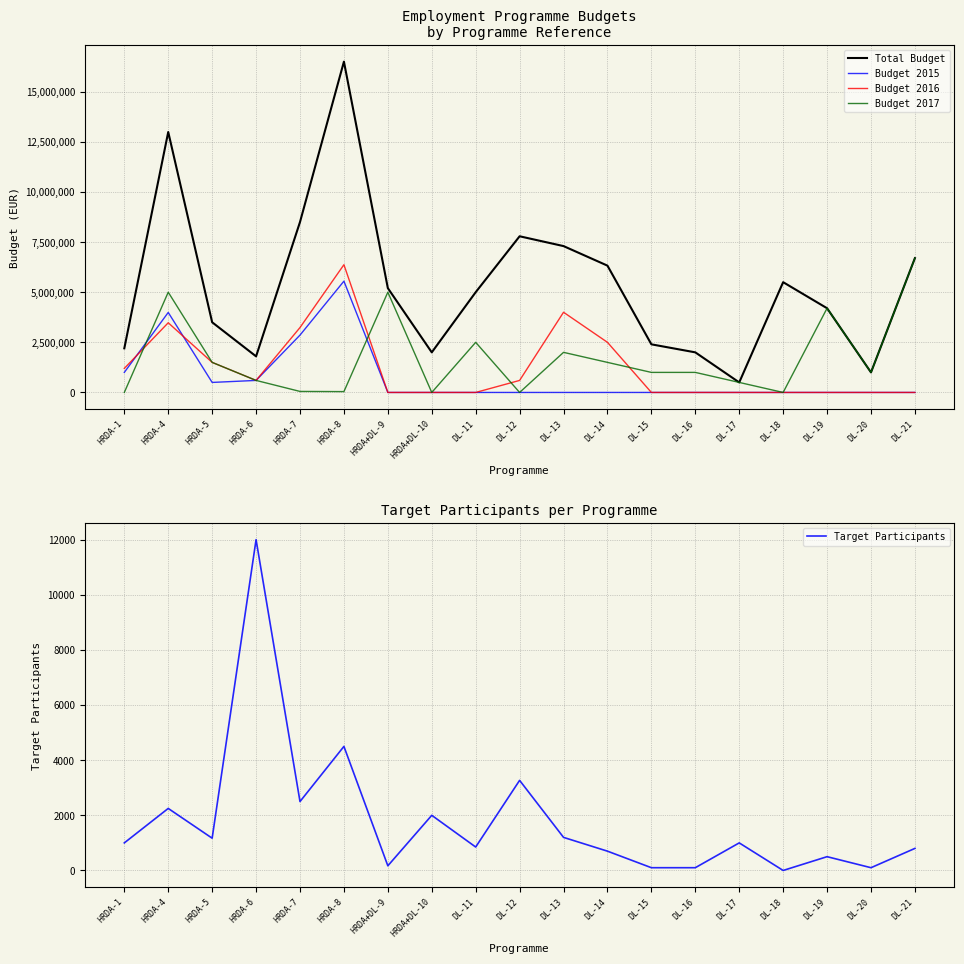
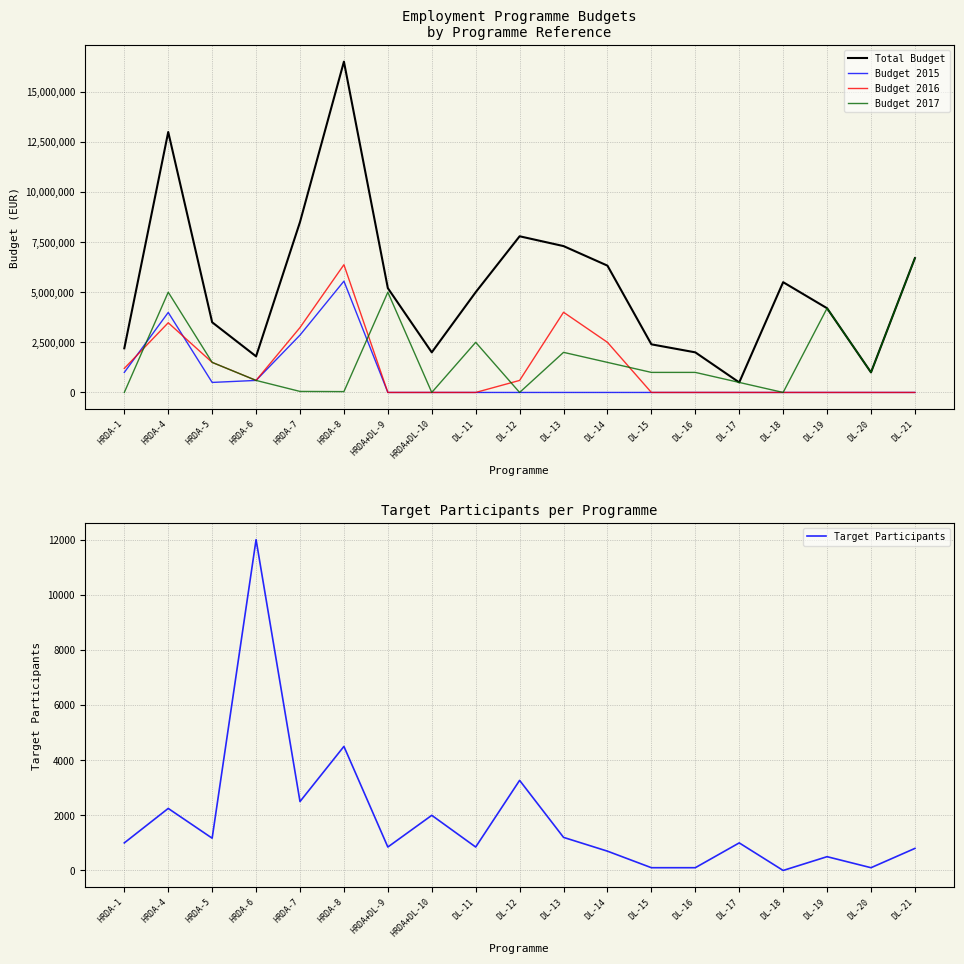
Target Participants per Programme, HRDA+DL-9: 200 -> 900
